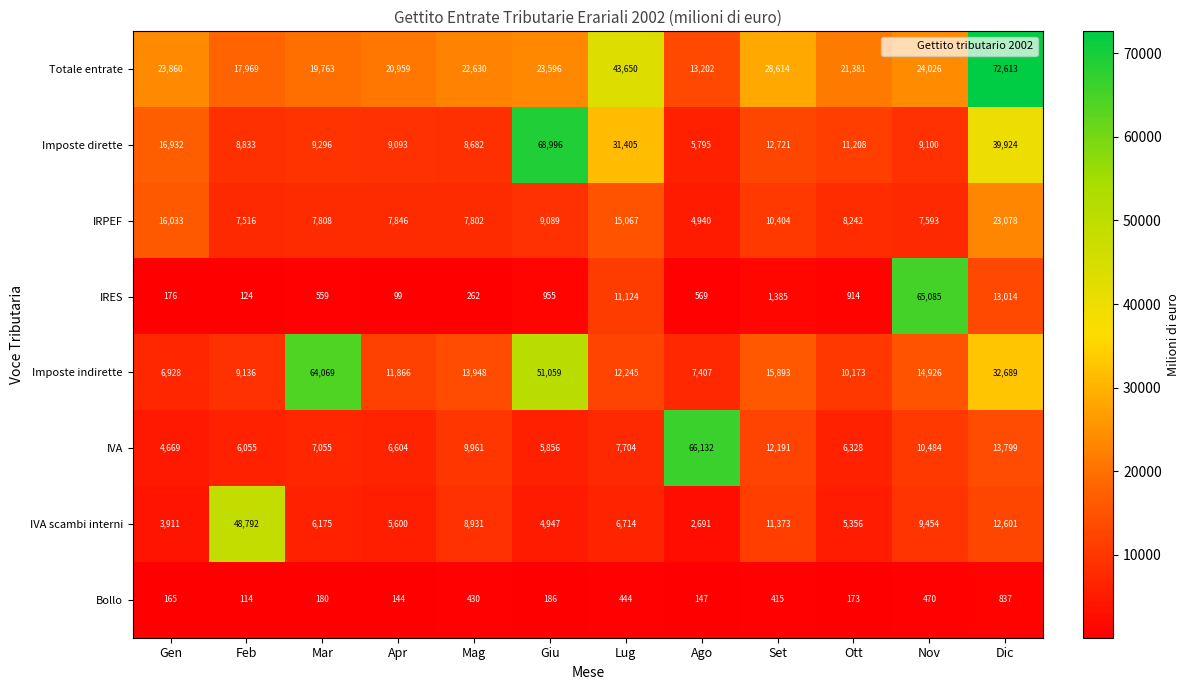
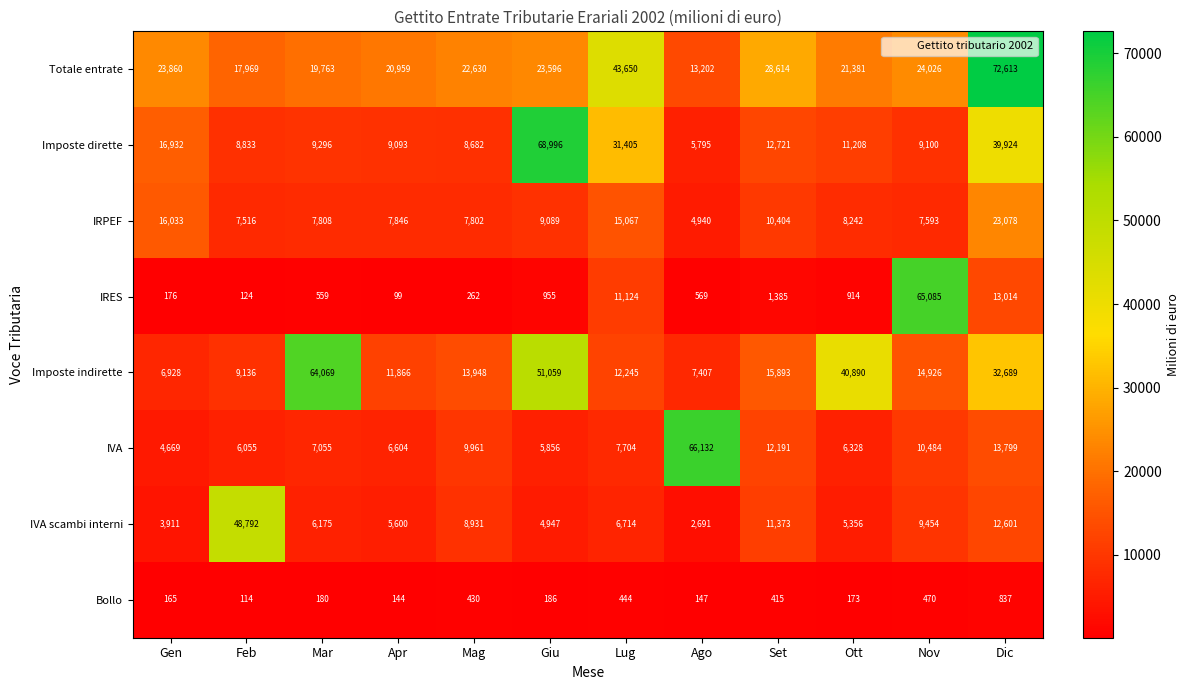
Imposte indirette, Ott: 10,173 -> 40,890
